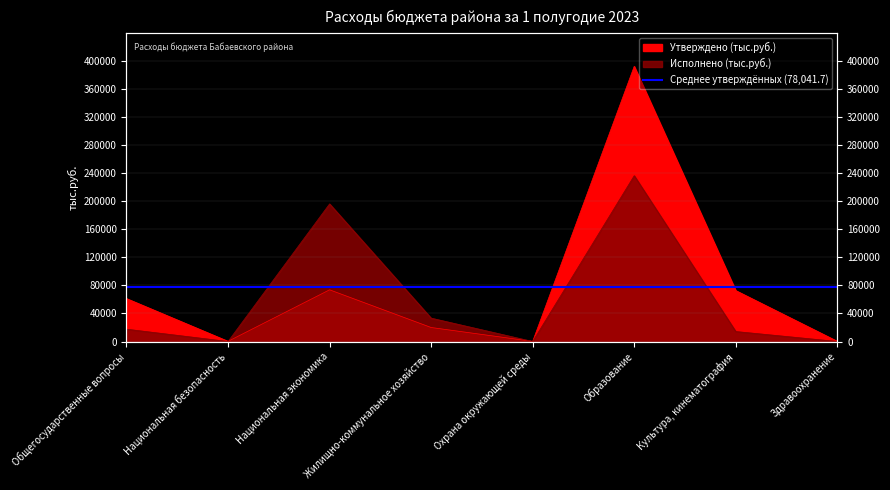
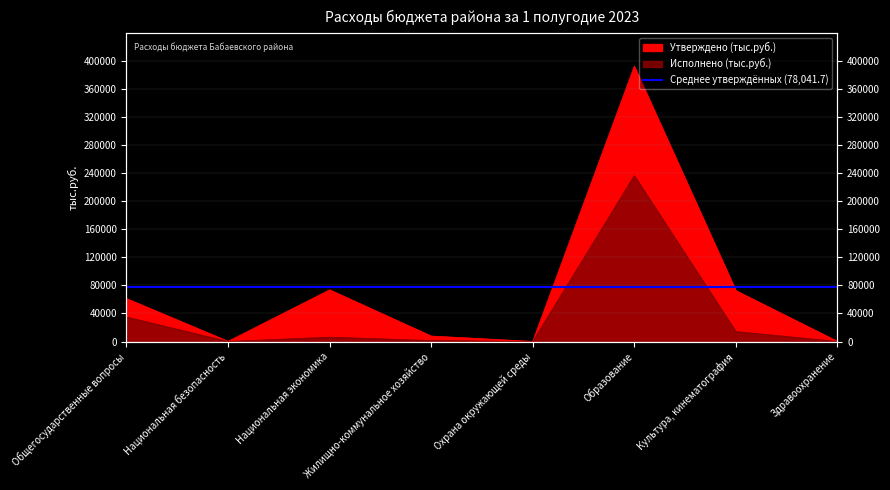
Исполнено (тыс.руб.), Общегосударственные вопросы: 20000 -> 30000
Исполнено (тыс.руб.), Национальная экономика: 200000 -> 10000
Утверждено (тыс.руб.), Жилищно-коммунальное хозяйство: 20000 -> 10000
Исполнено (тыс.руб.), Жилищно-коммунальное хозяйство: 30000 -> 0
